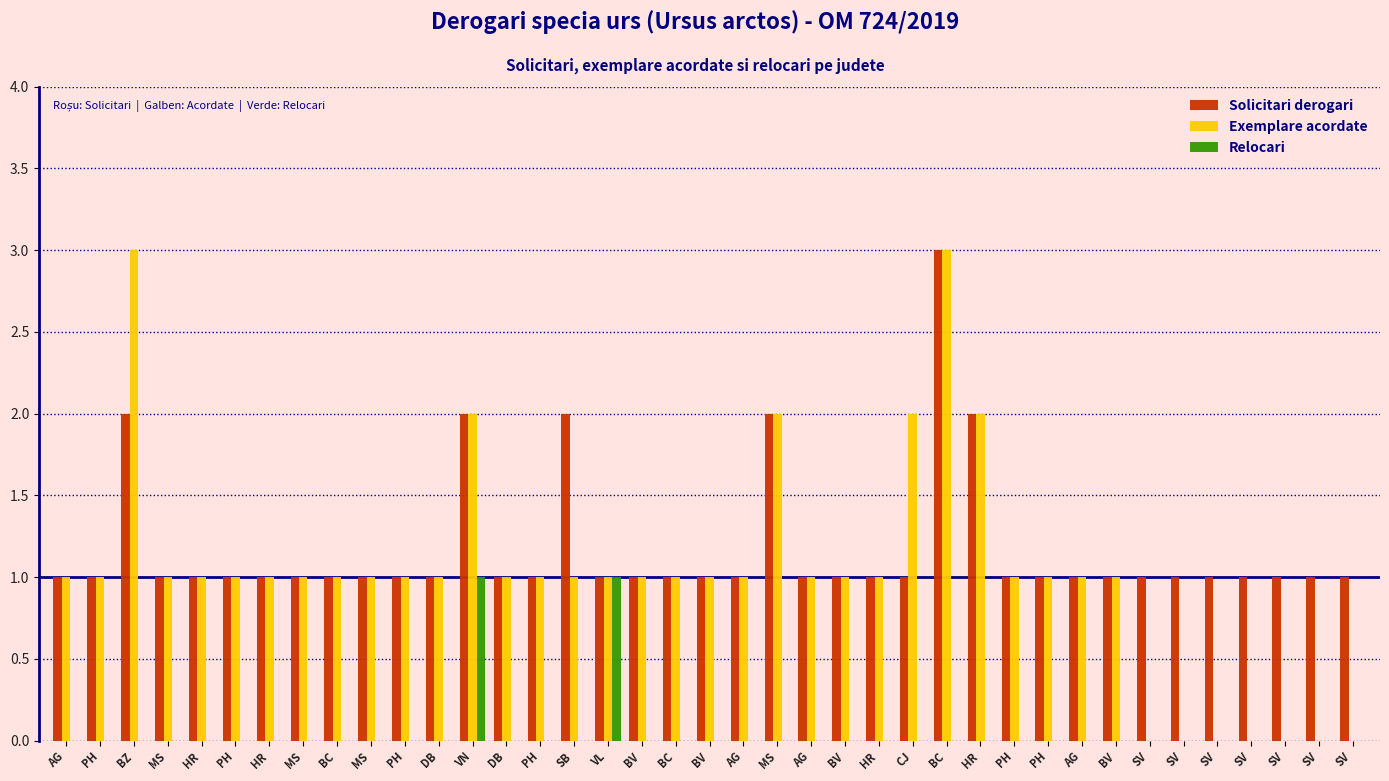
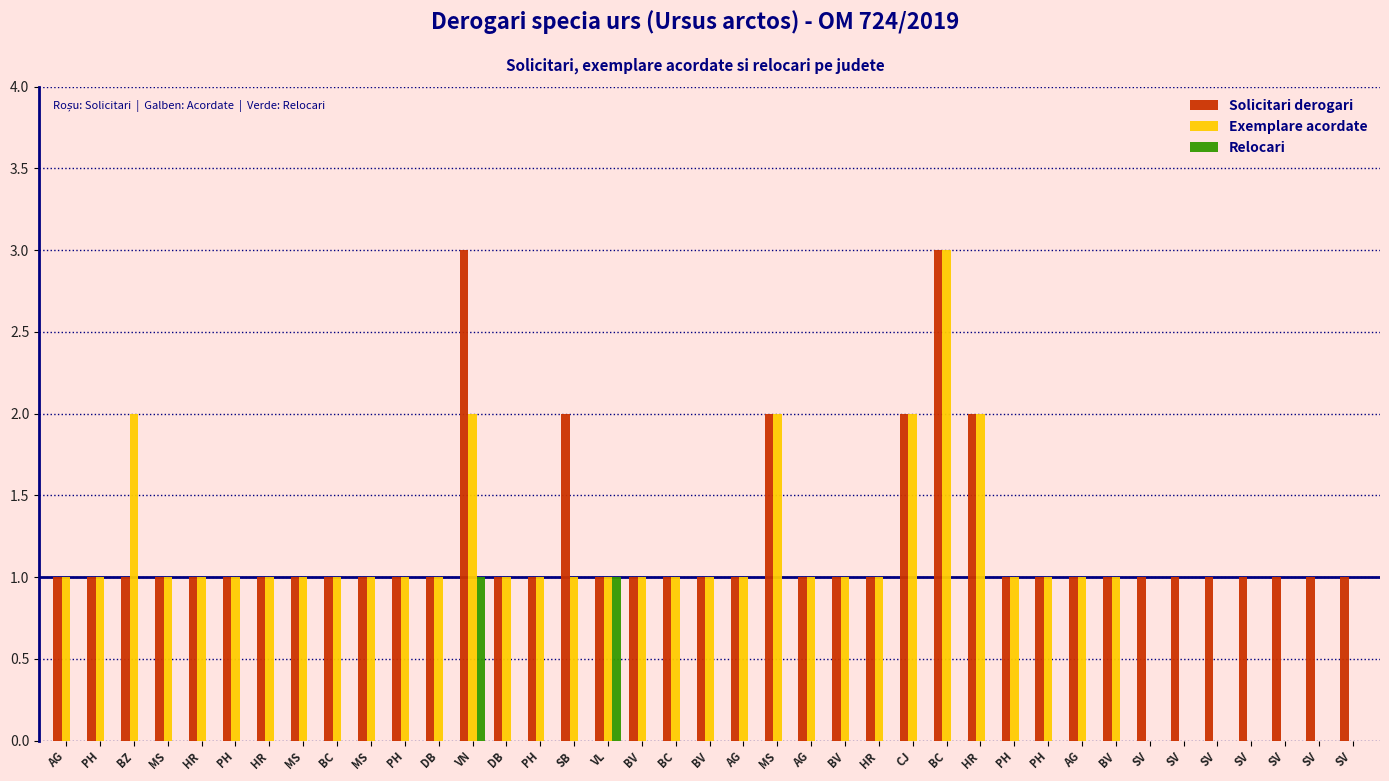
Solicitari derogari, BZ: 2 -> 1
Exemplare acordate, BZ: 3 -> 2
Solicitari derogari, VN: 2 -> 3
Solicitari derogari, CJ: 1 -> 2
